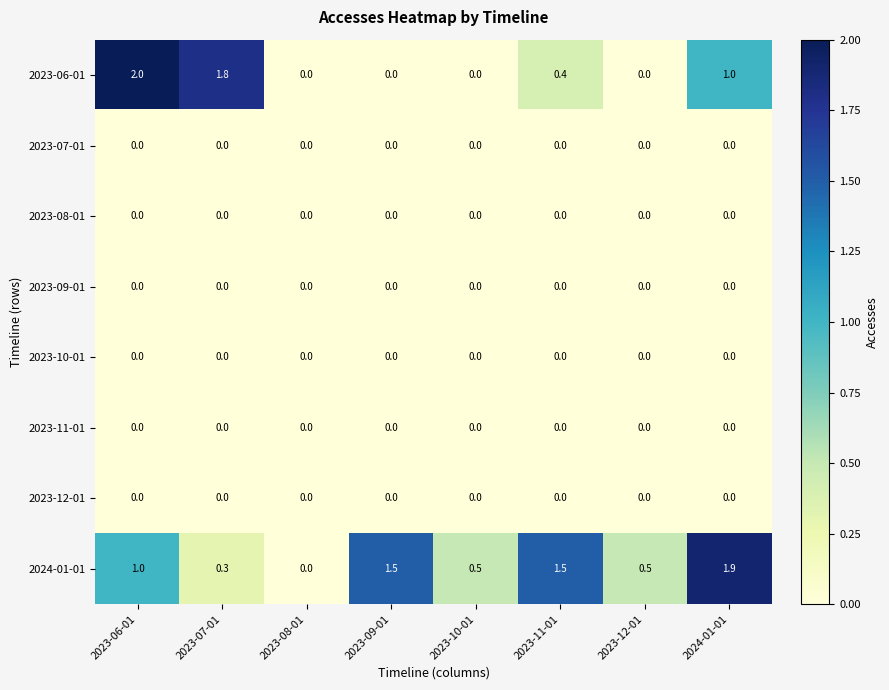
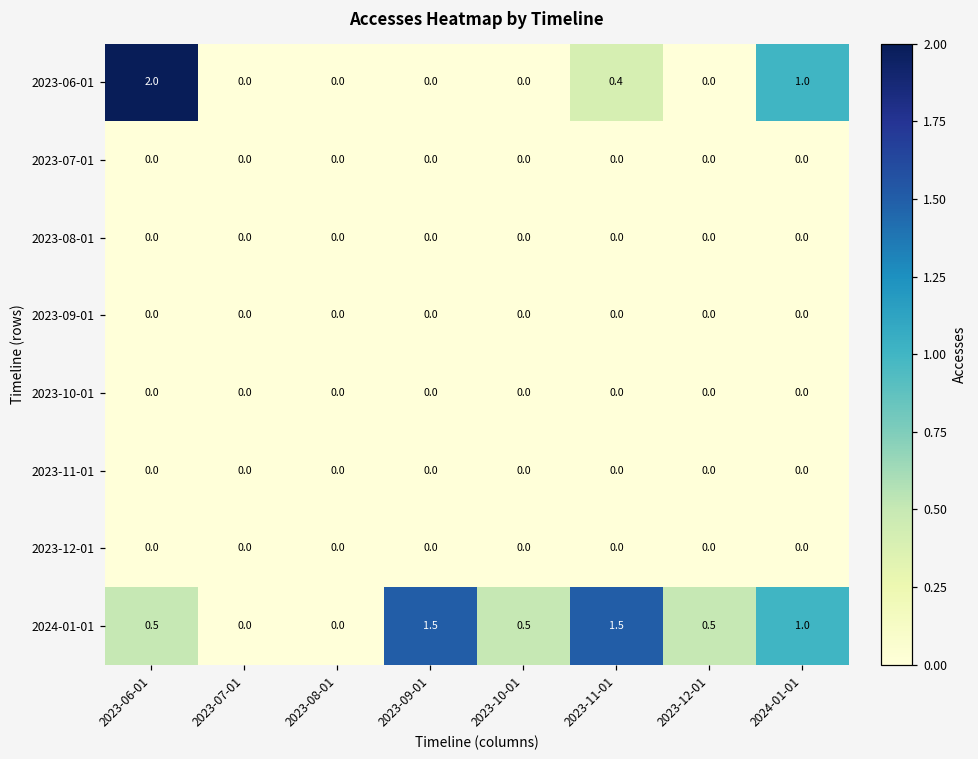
2023-06-01, 2023-07-01: 1.8 -> 0.0
2024-01-01, 2023-06-01: 1.0 -> 0.5
2024-01-01, 2023-07-01: 0.3 -> 0.0
2024-01-01, 2024-01-01: 1.9 -> 1.0
